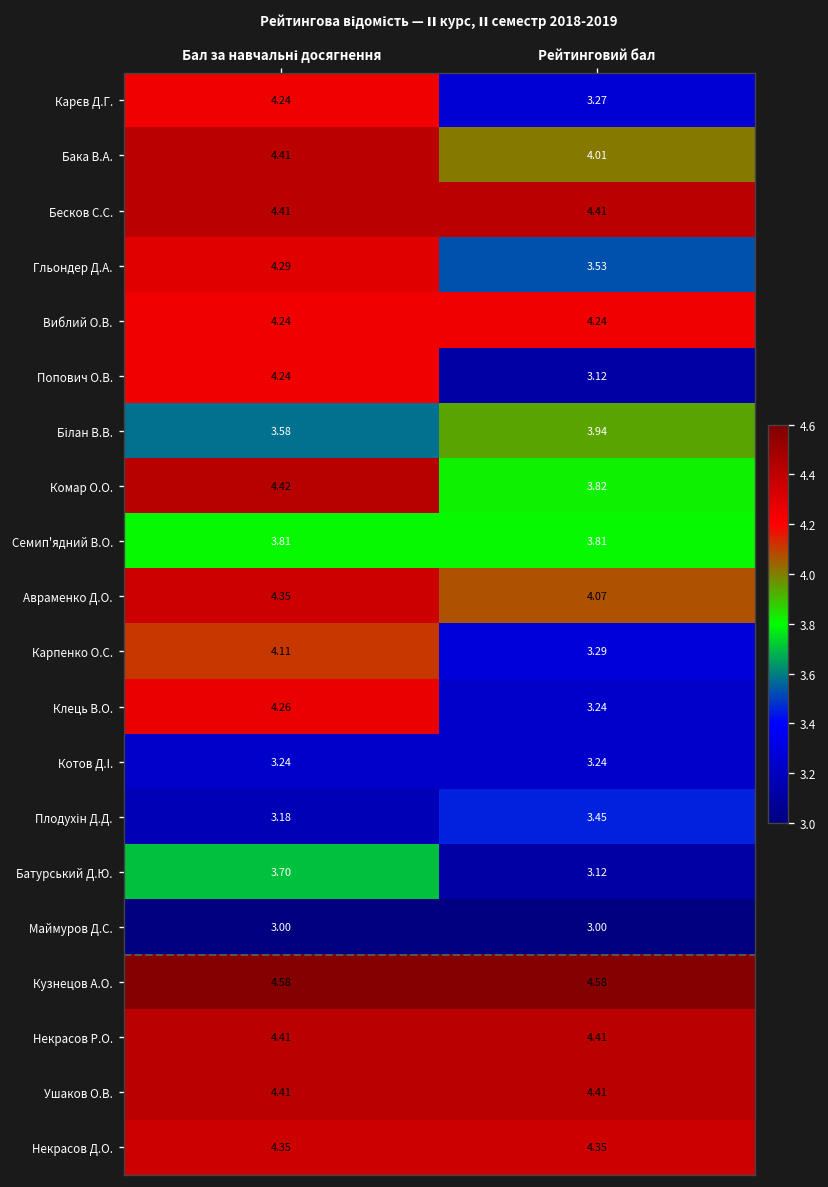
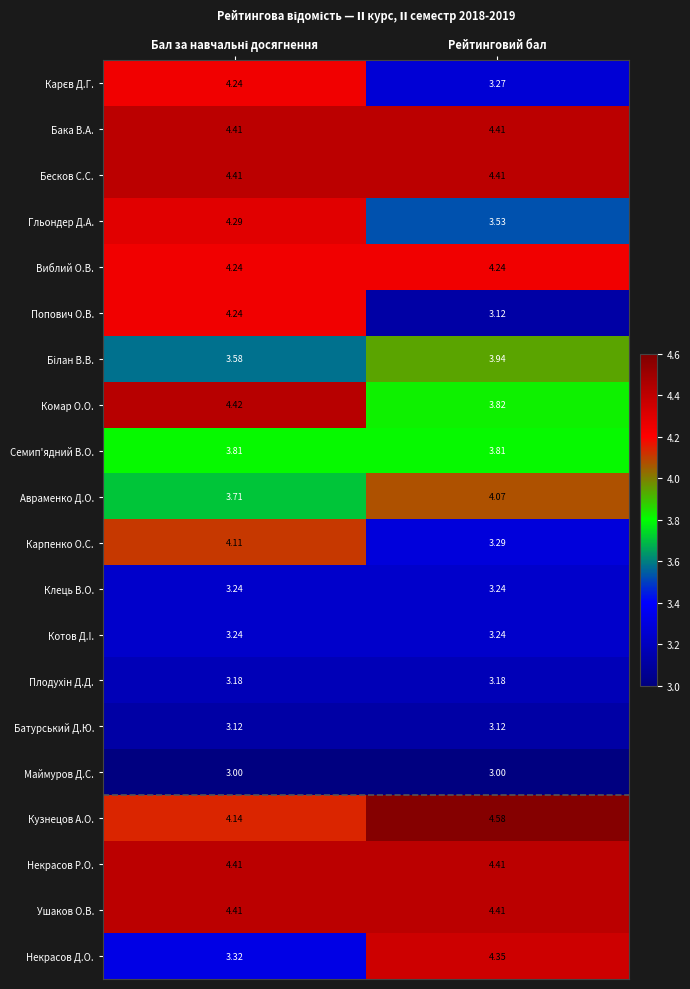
Бака В.А., Рейтинговий бал: 4.01 -> 4.41
Авраменко Д.О., Бал за навчальні досягнення: 4.35 -> 3.71
Клець В.О., Бал за навчальні досягнення: 4.26 -> 3.24
Плодухін Д.Д., Рейтинговий бал: 3.45 -> 3.18
Батурський Д.Ю., Бал за навчальні досягнення: 3.70 -> 3.12
Кузнецов А.О., Бал за навчальні досягнення: 4.58 -> 4.14
Некрасов Д.О., Бал за навчальні досягнення: 4.35 -> 3.32
